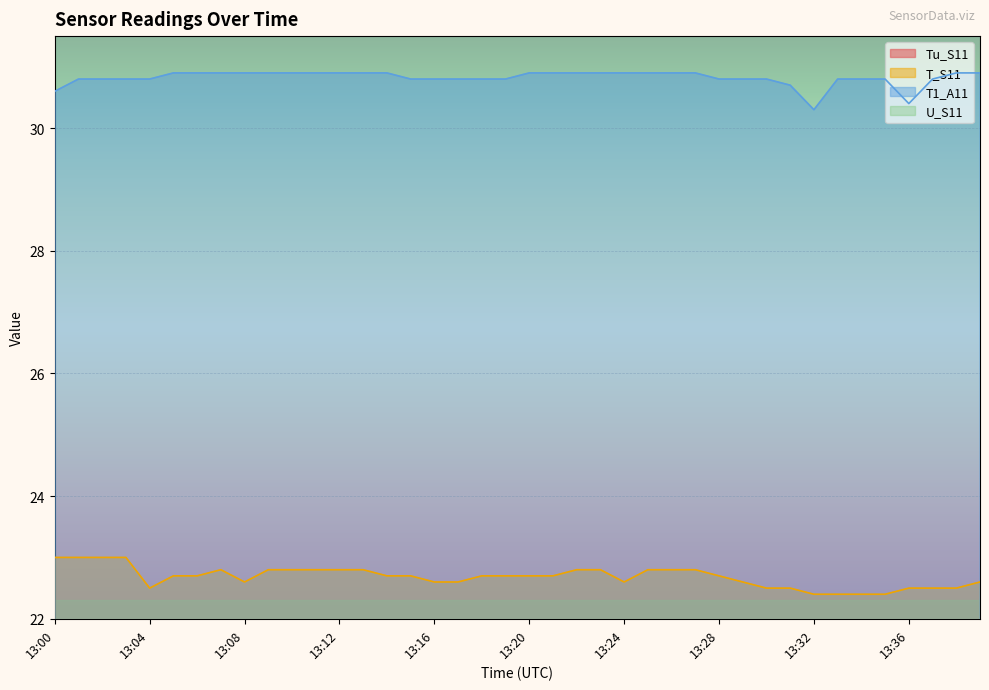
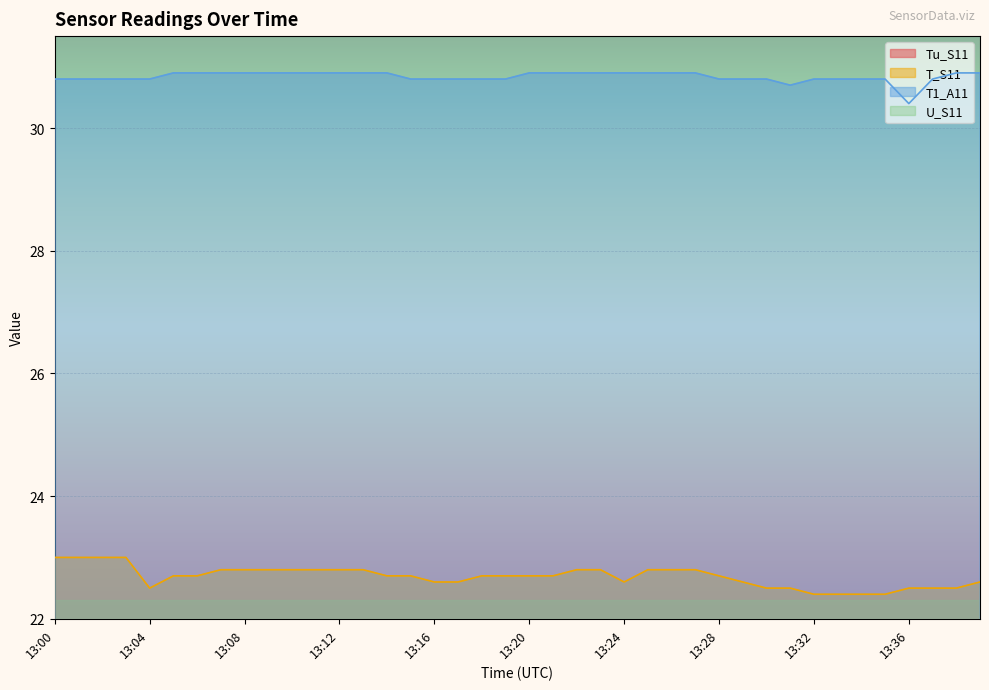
T1_A11, 13:00: 30.6 -> 30.8
T_S11, 13:08: 22.6 -> 22.8
T1_A11, 13:32: 30.3 -> 30.8
